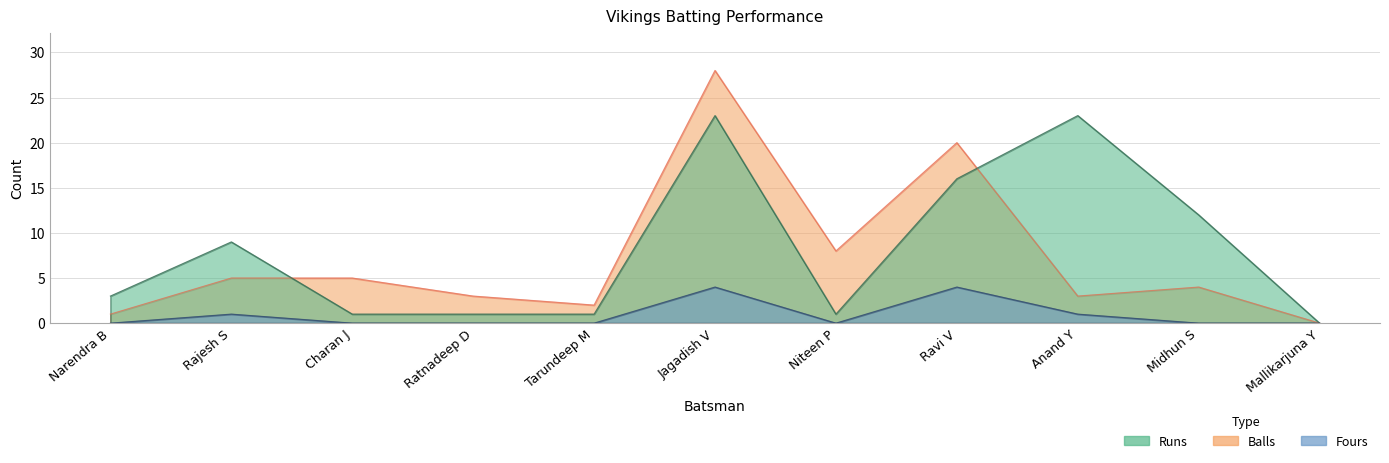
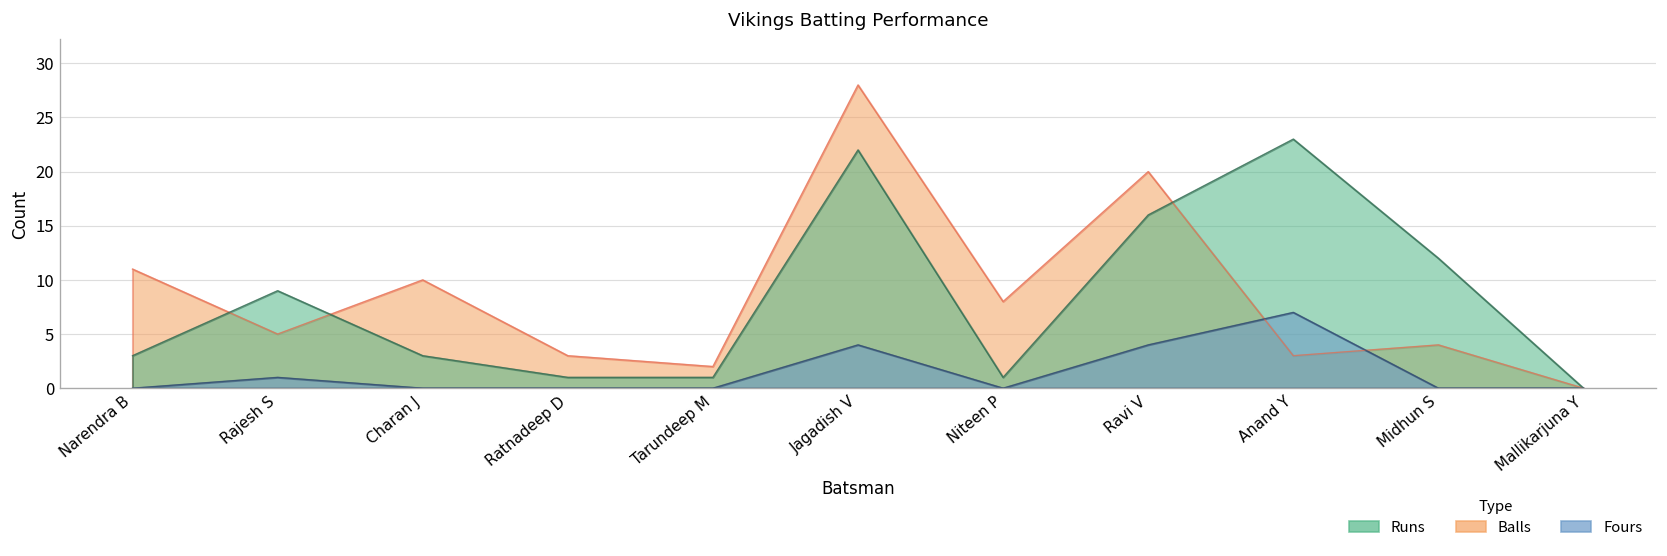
Balls, Narendra B: 1 -> 11
Balls, Charan J: 5 -> 10
Runs, Charan J: 1 -> 3
Runs, Jagadish V: 23 -> 22
Fours, Anand Y: 1 -> 7
